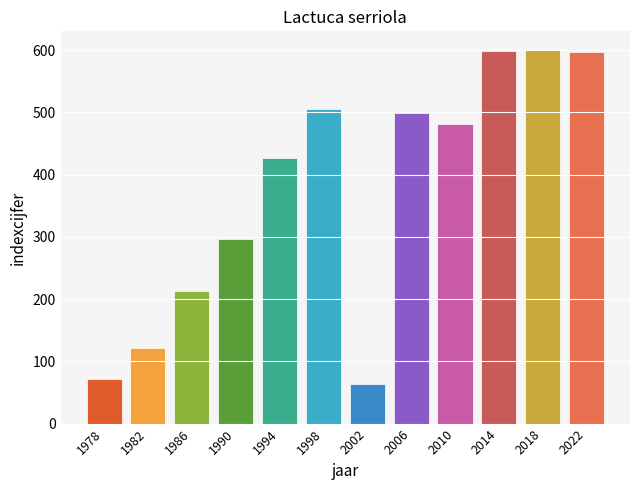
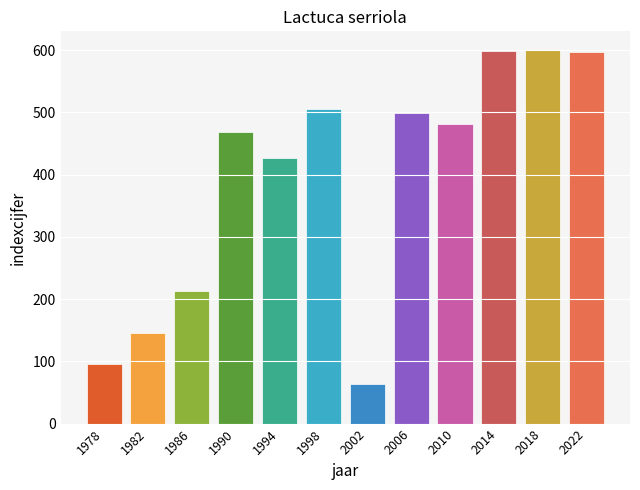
1978: 70 -> 100
1982: 120 -> 150
1990: 300 -> 470
